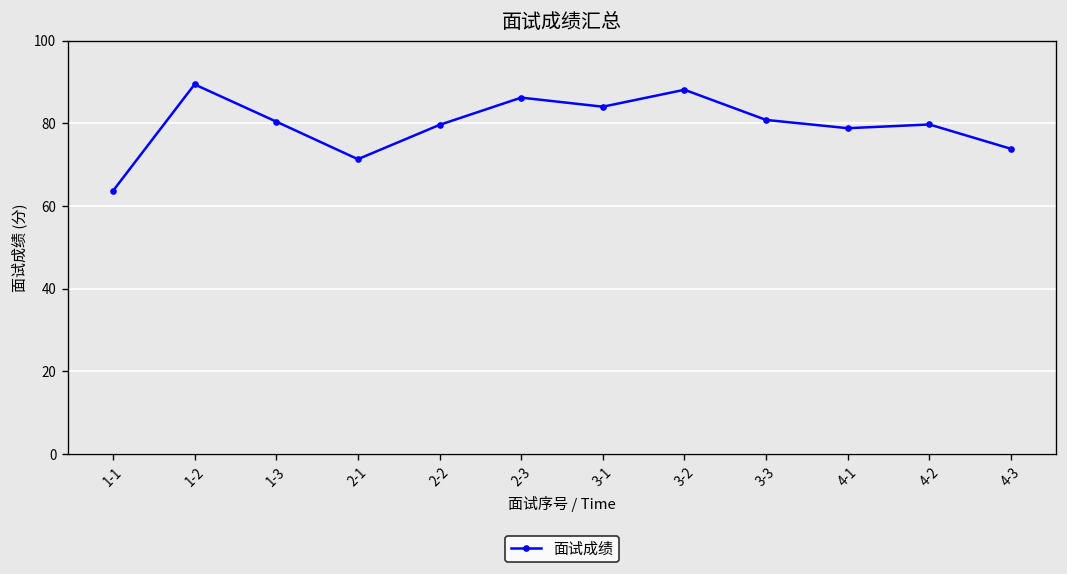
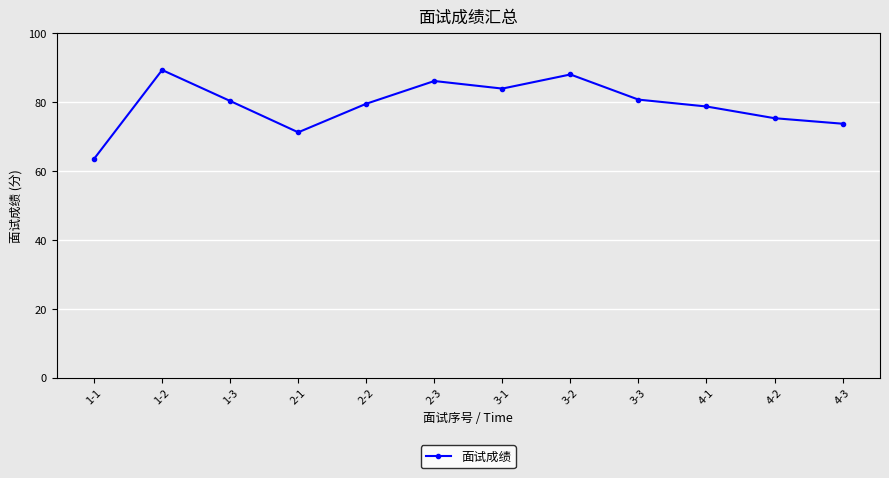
4-2: 80 -> 75
